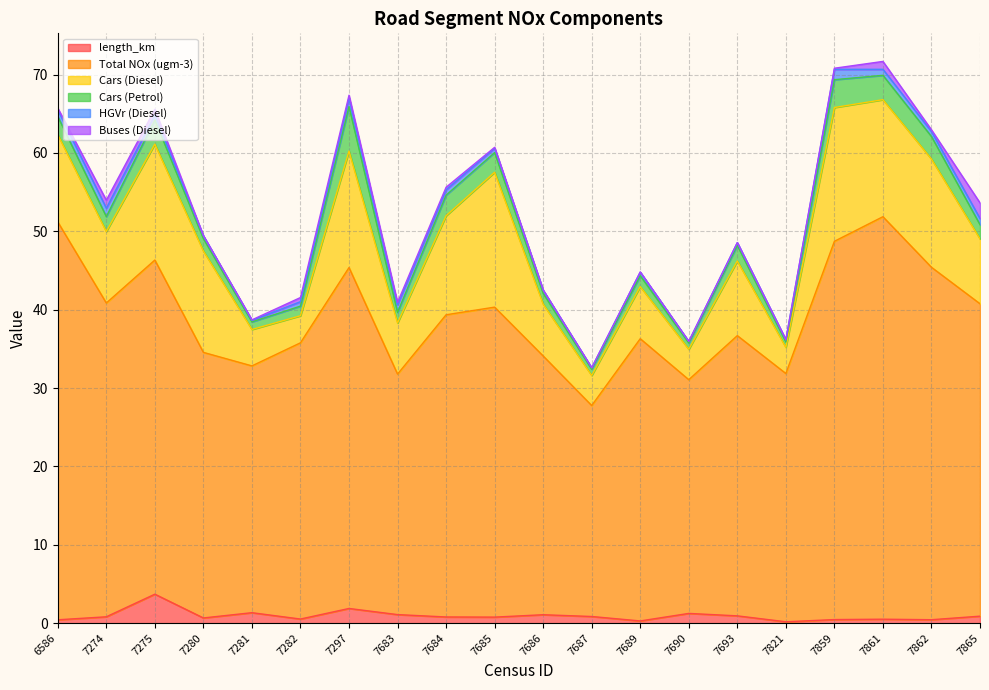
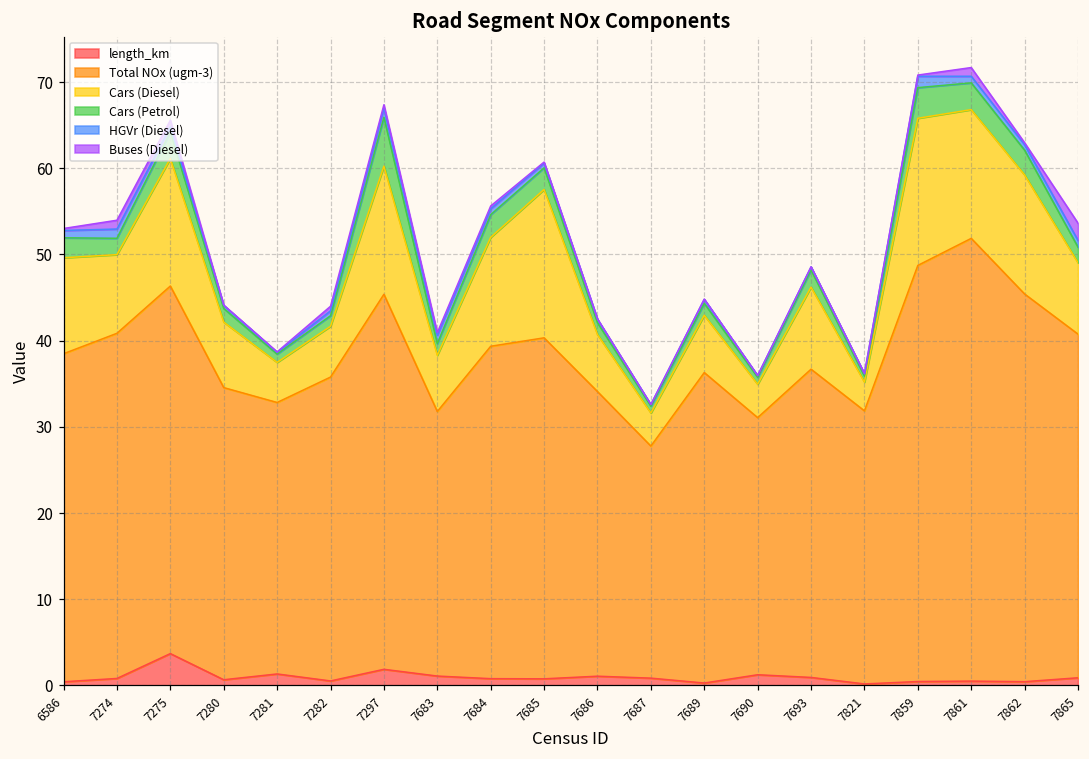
Total NOx (ugm-3), 6586: 51 -> 38
Cars (Diesel), 7280: 13 -> 8
Cars (Diesel), 7282: 3 -> 6
